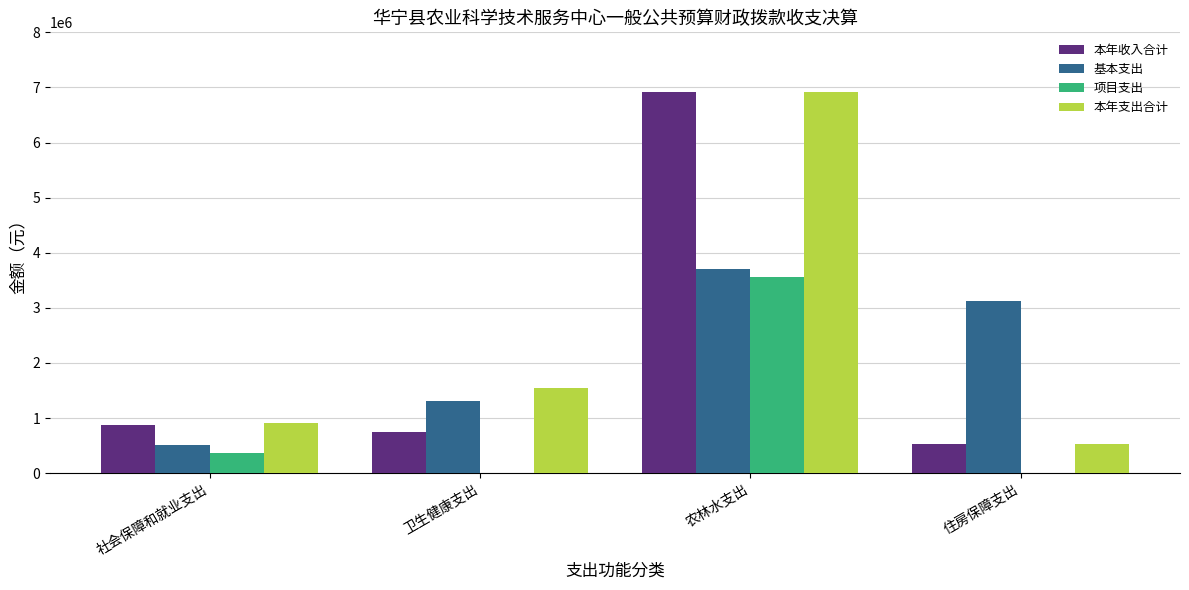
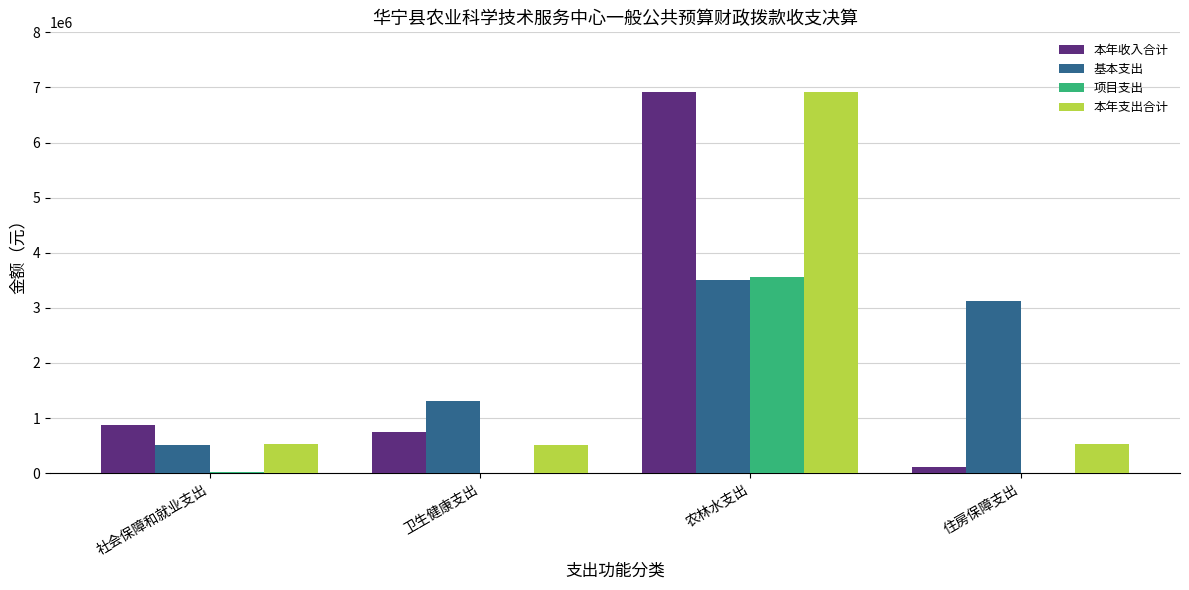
项目支出, 社会保障和就业支出: 400000 -> 0
本年支出合计, 社会保障和就业支出: 900000 -> 500000
本年支出合计, 卫生健康支出: 1500000 -> 500000
基本支出, 农林水支出: 3700000 -> 3500000
本年收入合计, 住房保障支出: 500000 -> 100000
